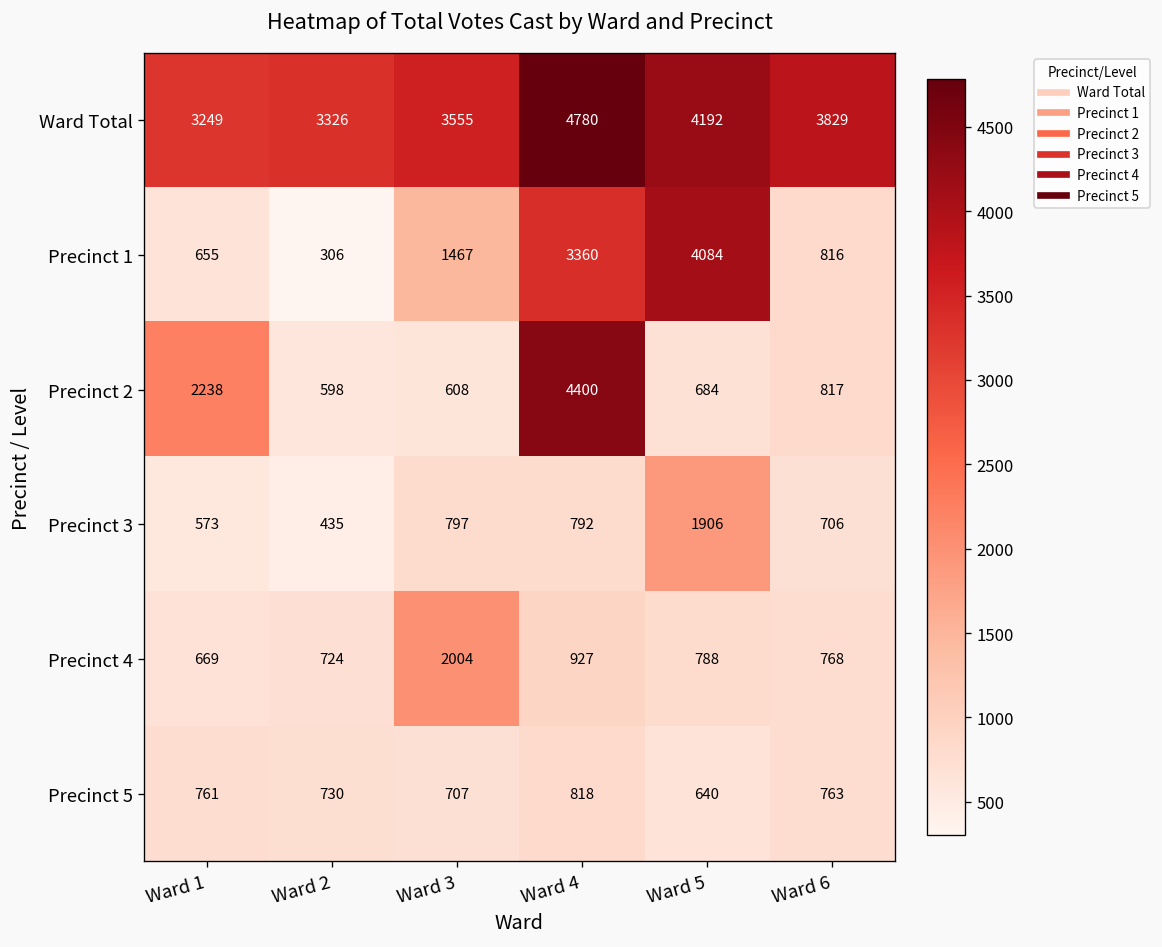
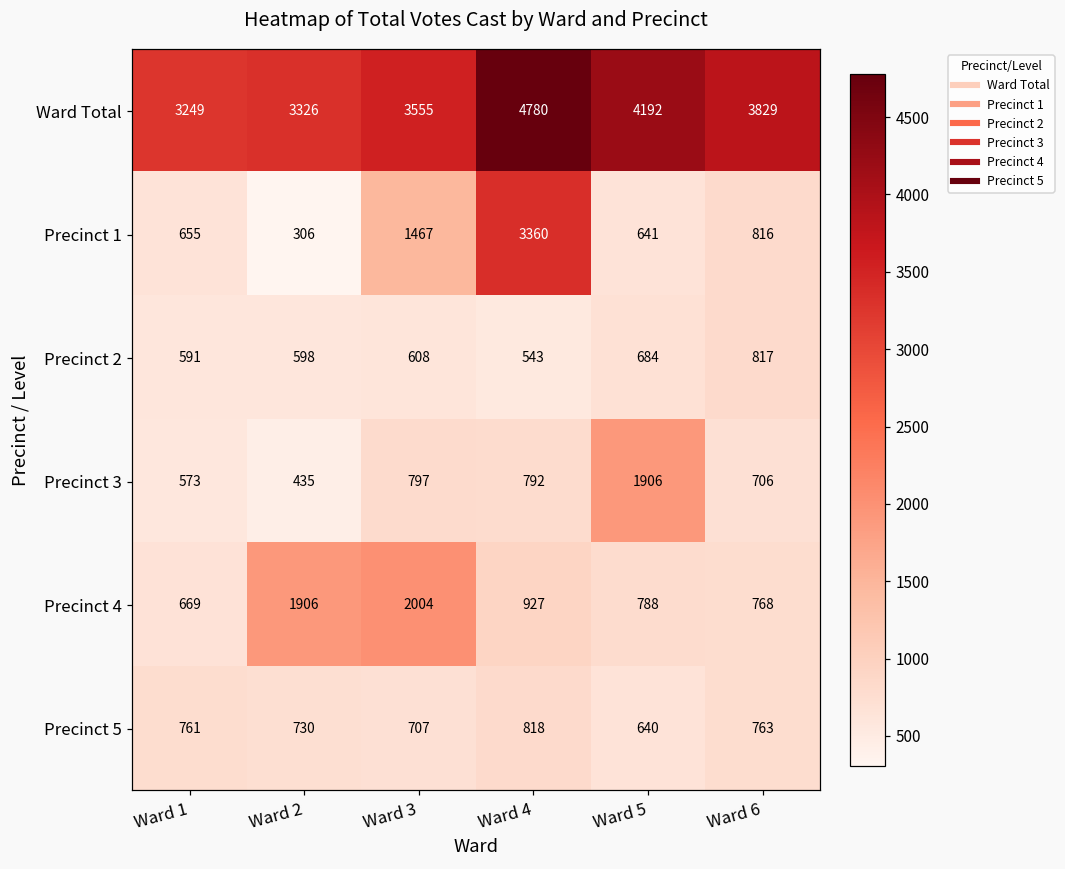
Precinct 1, Ward 5: 4084 -> 641
Precinct 2, Ward 1: 2238 -> 591
Precinct 2, Ward 4: 4400 -> 543
Precinct 4, Ward 2: 724 -> 1906
